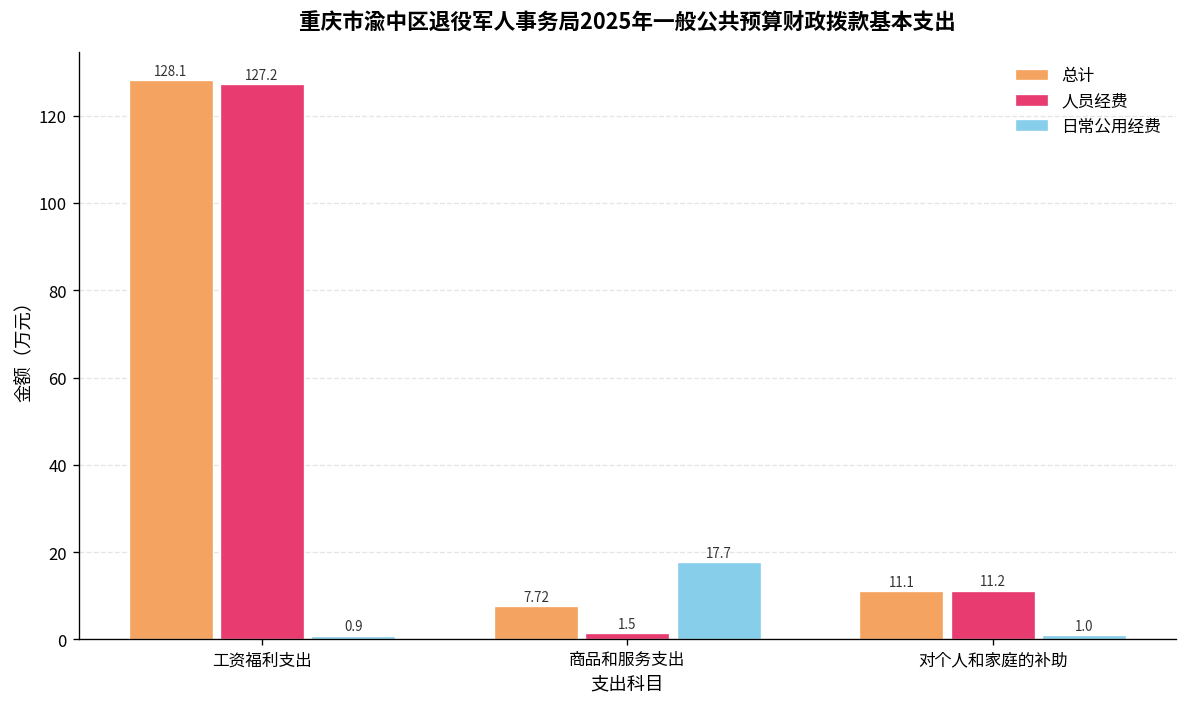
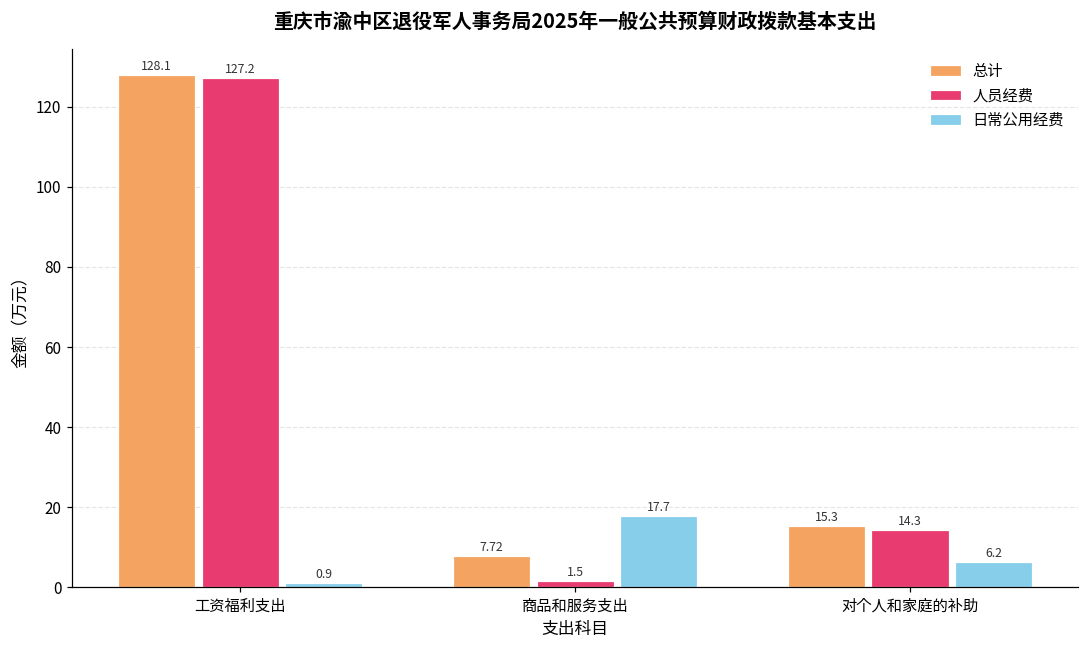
总计, 对个人和家庭的补助: 11.1 -> 15.3
人员经费, 对个人和家庭的补助: 11.2 -> 14.3
日常公用经费, 对个人和家庭的补助: 1.0 -> 6.2
